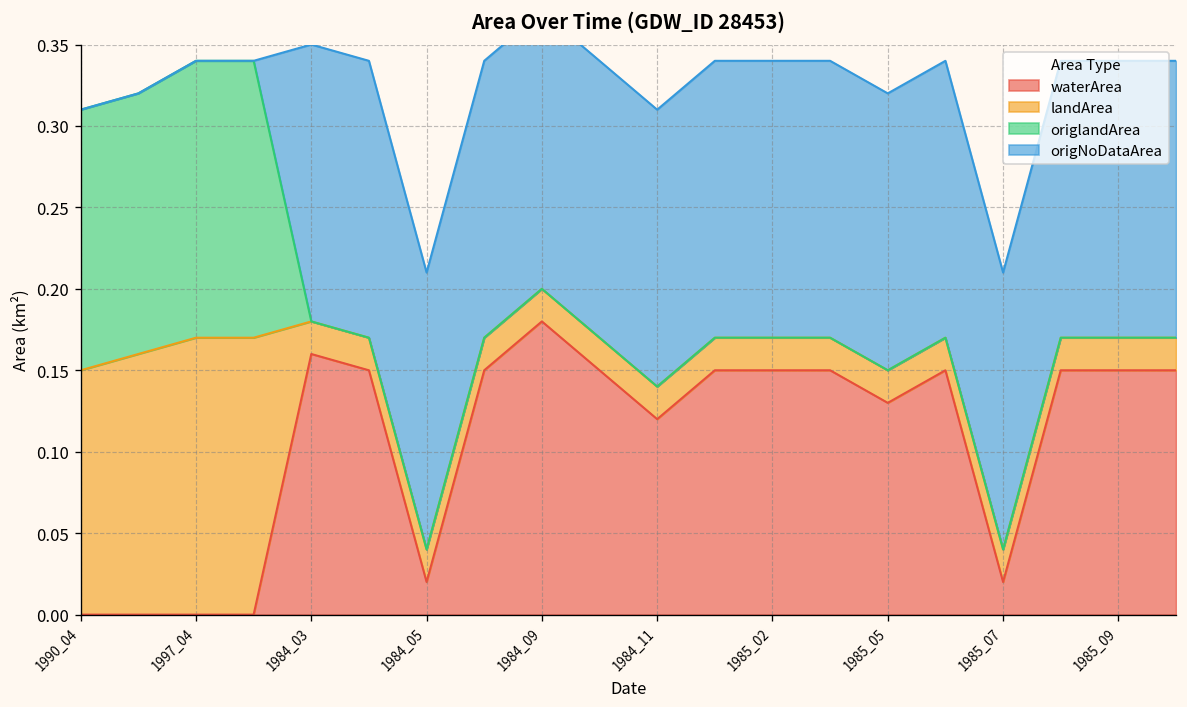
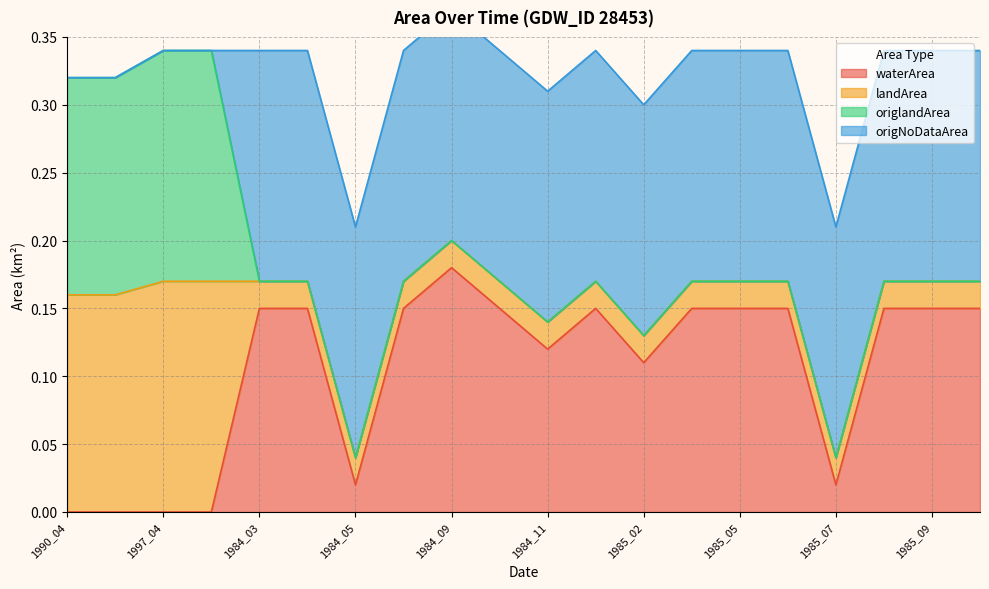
landArea, 1990_04: 0.15 -> 0.16
waterArea, 1984_03: 0.16 -> 0.15
waterArea, 1985_02: 0.15 -> 0.11
waterArea, 1985_05: 0.13 -> 0.15
